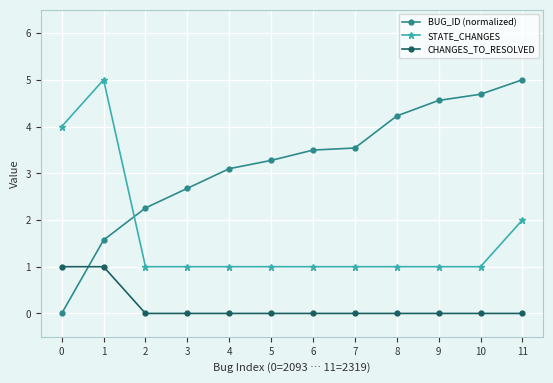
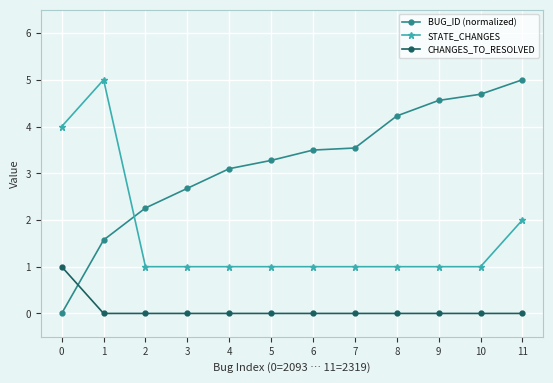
CHANGES_TO_RESOLVED, 1: 1 -> 0
